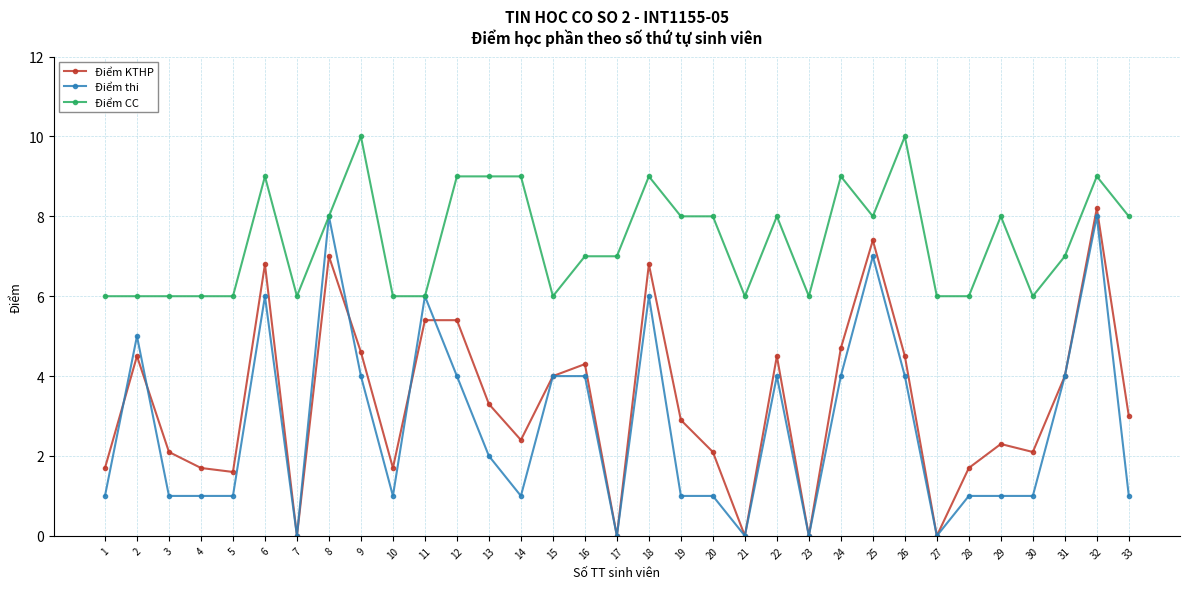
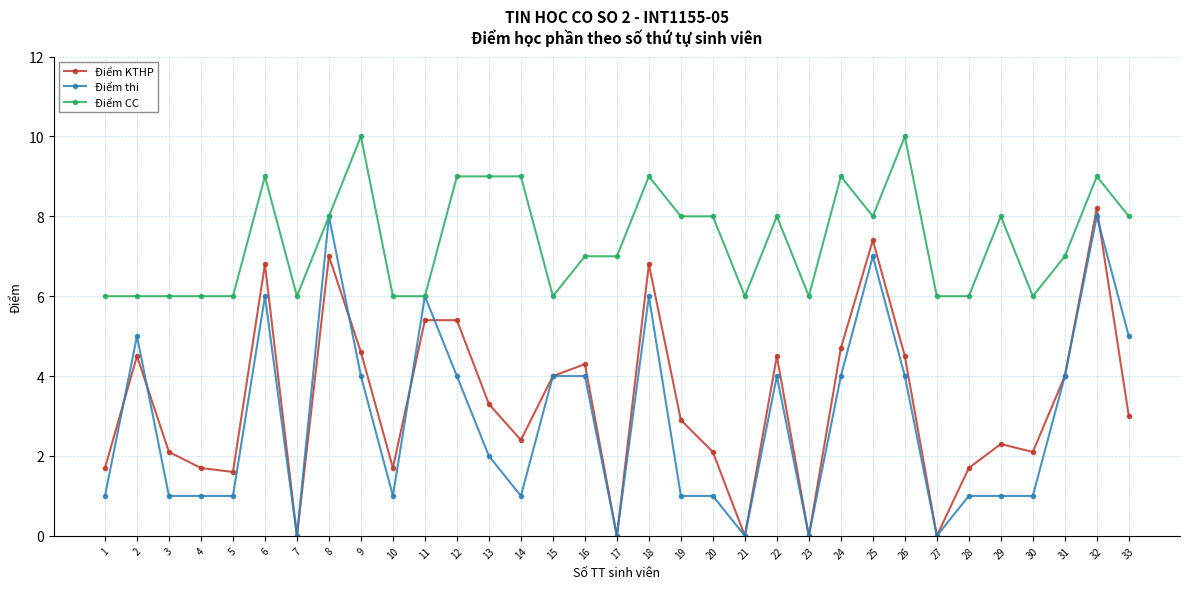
Điểm thi, 33: 1 -> 5
